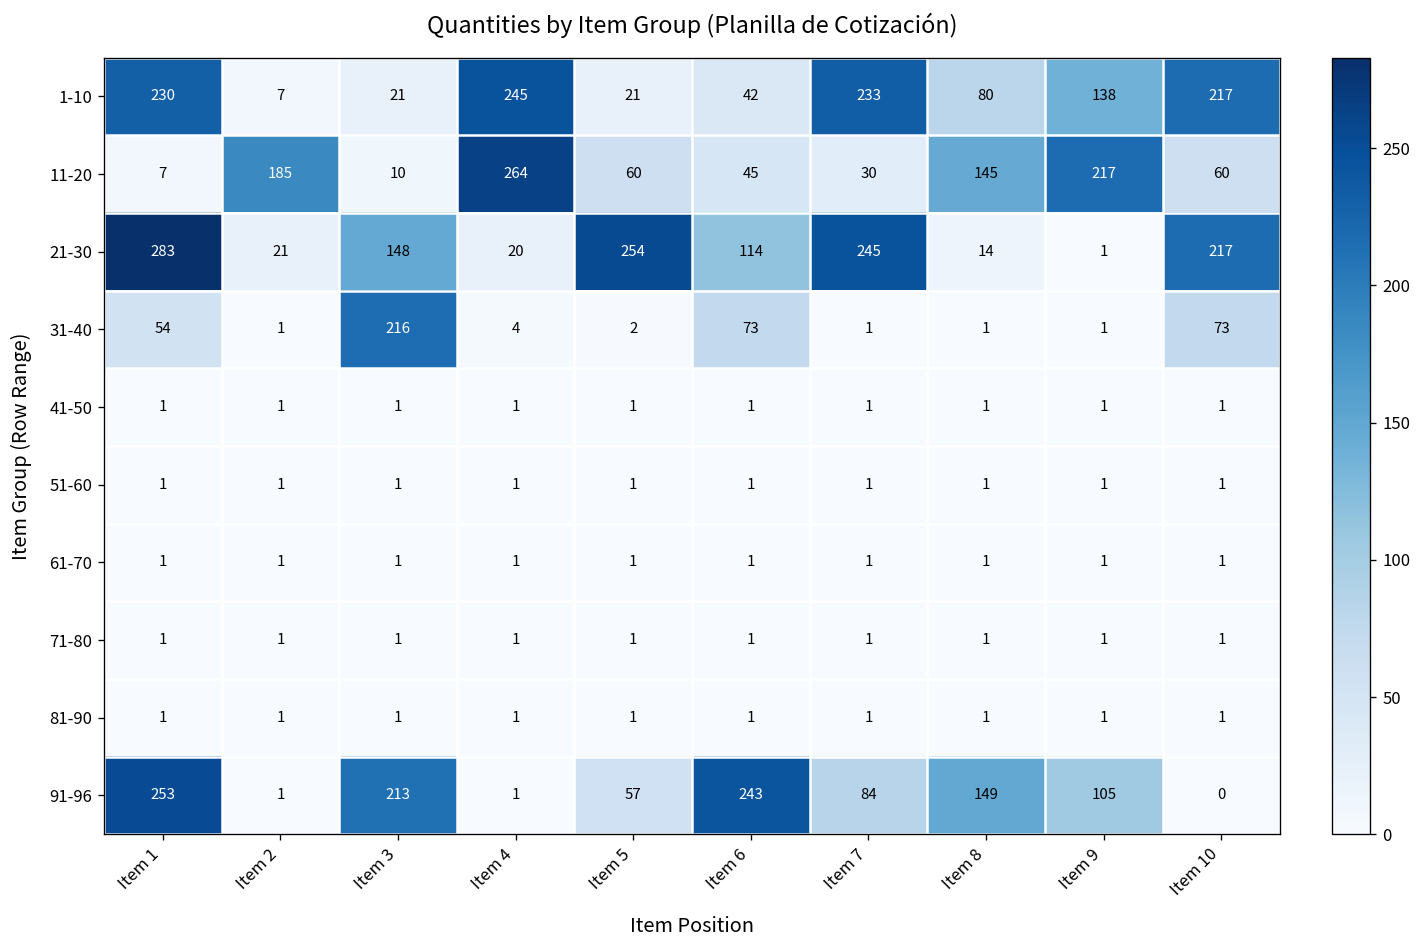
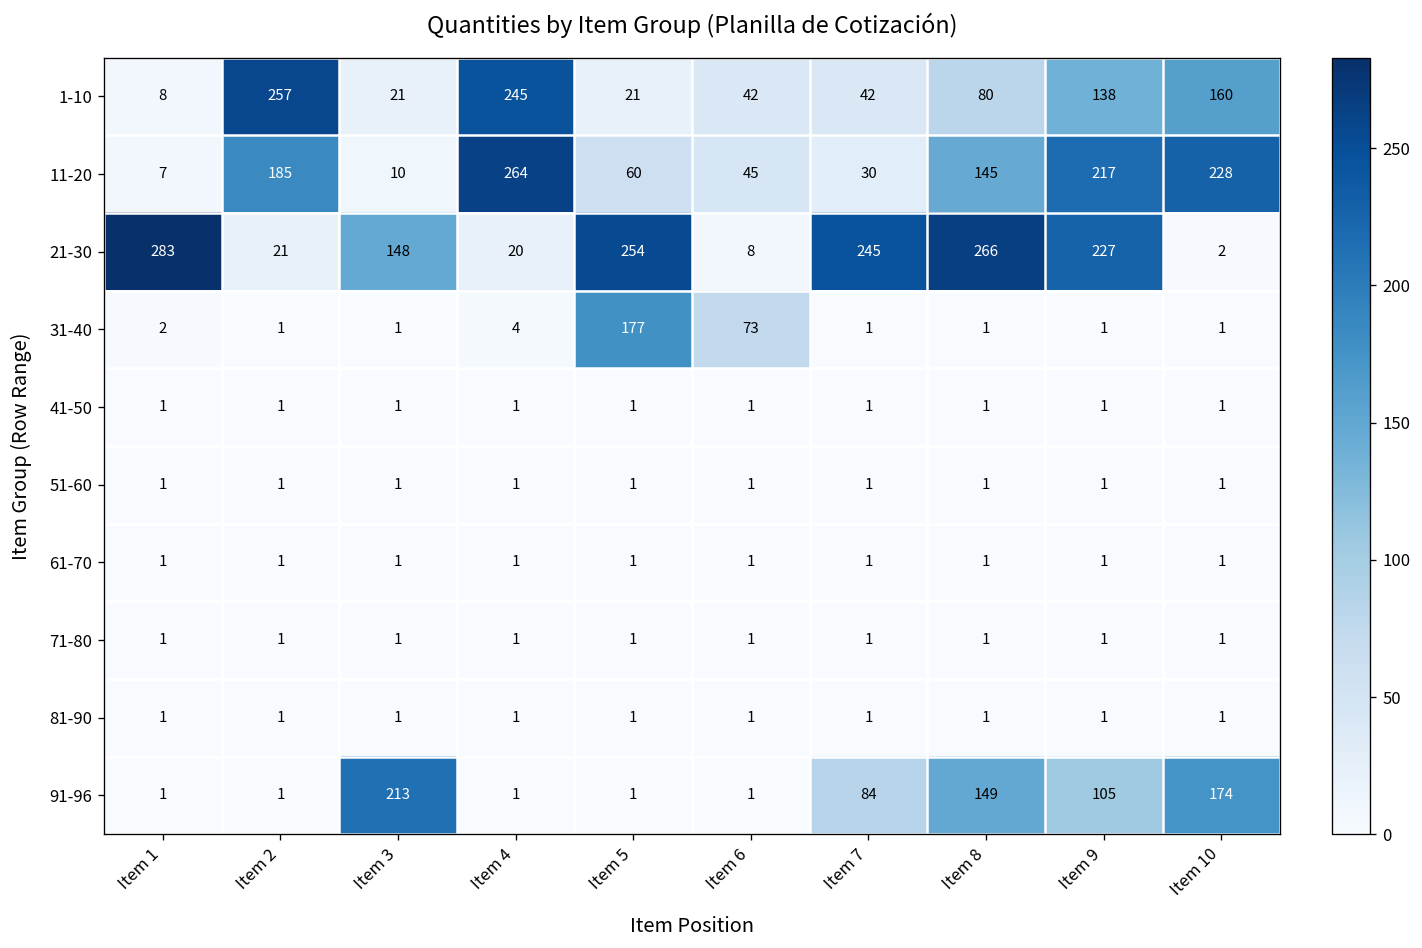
1-10, Item 1: 230 -> 8
1-10, Item 2: 7 -> 257
1-10, Item 7: 233 -> 42
1-10, Item 10: 217 -> 160
11-20, Item 10: 60 -> 228
21-30, Item 6: 114 -> 8
21-30, Item 8: 14 -> 266
21-30, Item 9: 1 -> 227
21-30, Item 10: 217 -> 2
31-40, Item 1: 54 -> 2
31-40, Item 3: 216 -> 1
31-40, Item 5: 2 -> 177
31-40, Item 10: 73 -> 1
91-96, Item 1: 253 -> 1
91-96, Item 5: 57 -> 1
91-96, Item 6: 243 -> 1
91-96, Item 10: 0 -> 174
